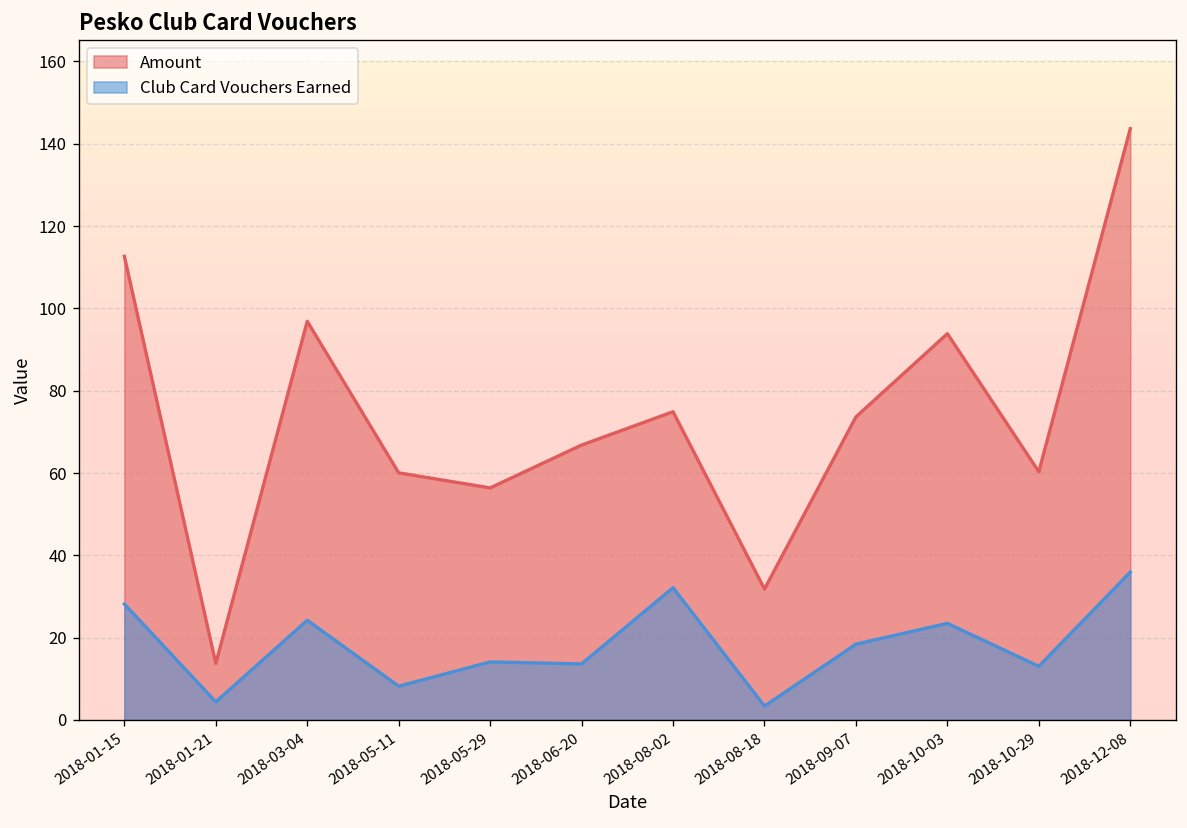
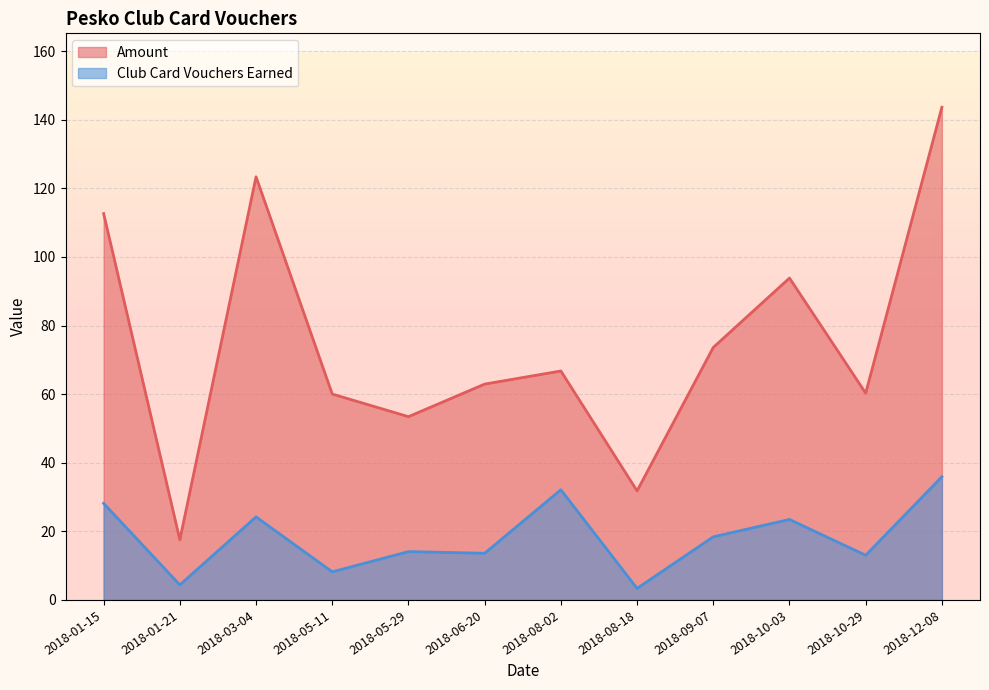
Amount, 2018-01-21: 14 -> 18
Amount, 2018-03-04: 97 -> 123
Amount, 2018-05-29: 56 -> 53
Amount, 2018-06-20: 67 -> 63
Amount, 2018-08-02: 75 -> 67
